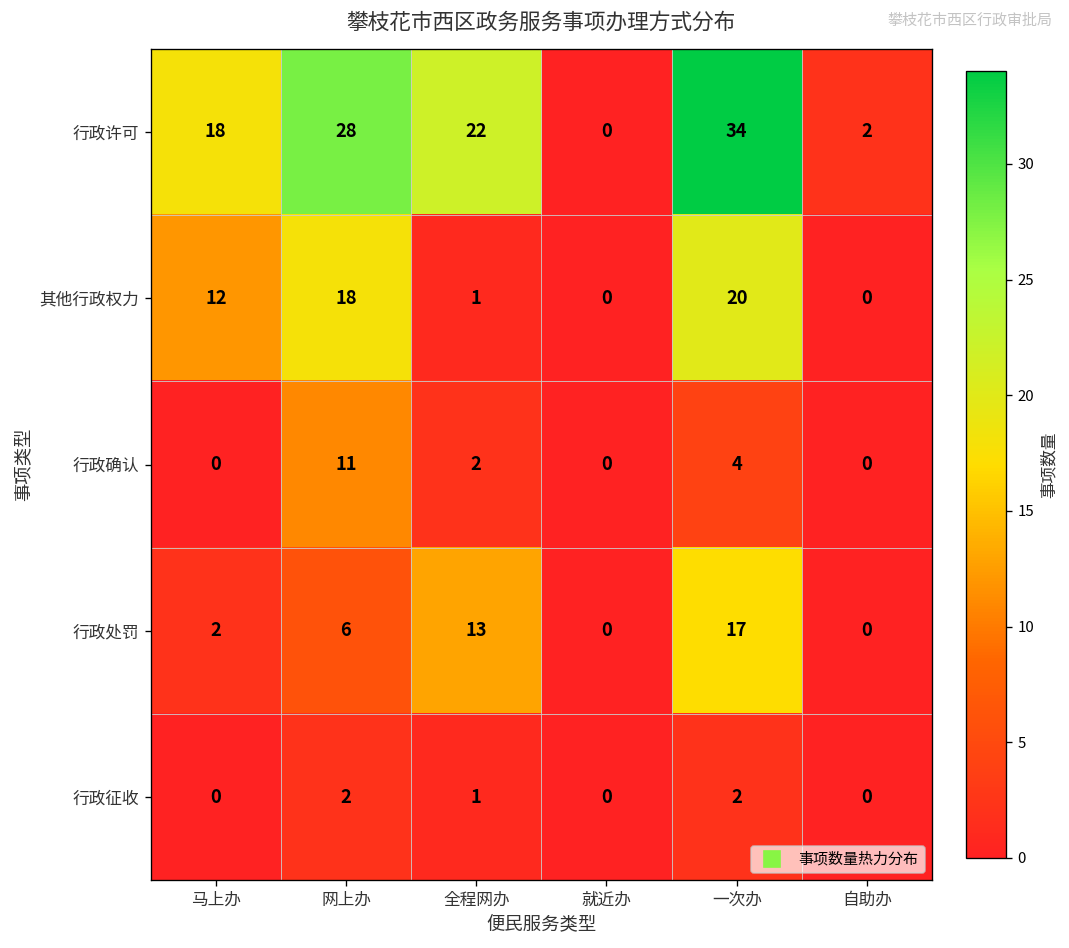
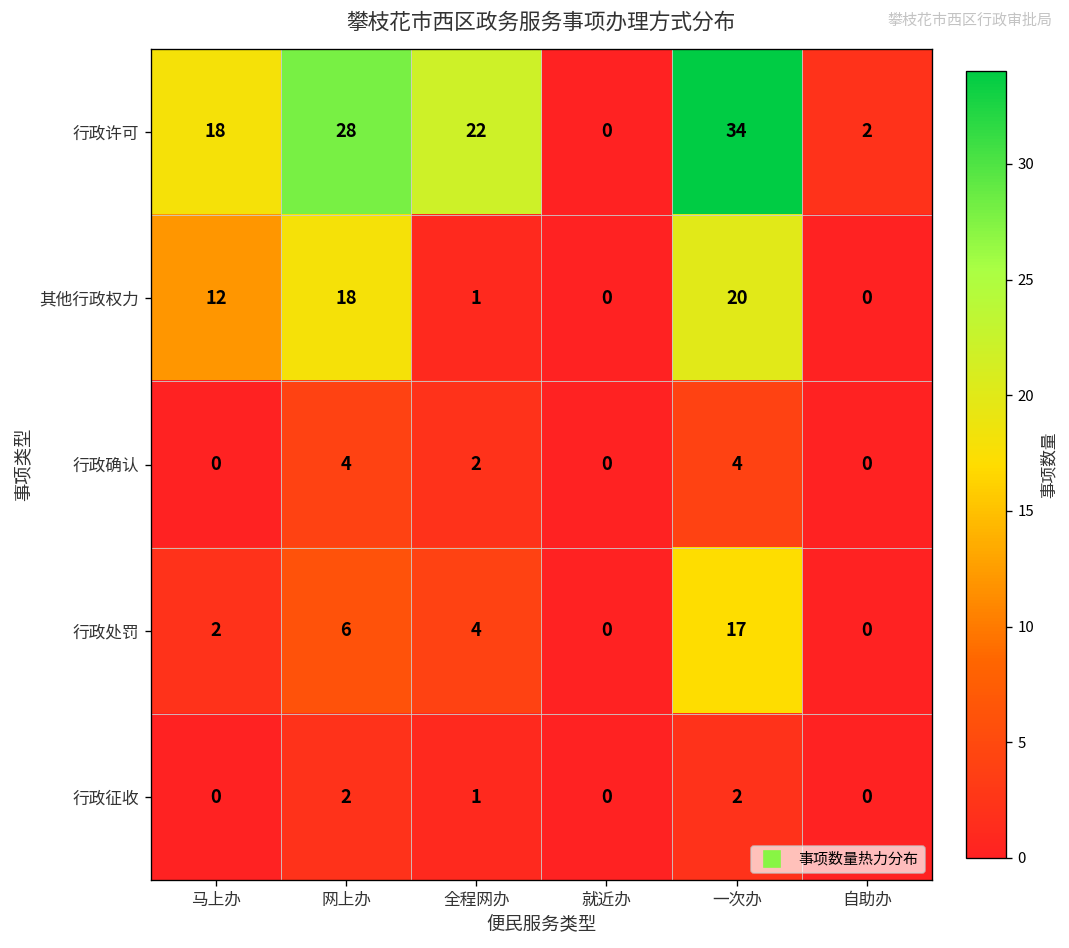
行政确认, 网上办: 11 -> 4
行政处罚, 全程网办: 13 -> 4
